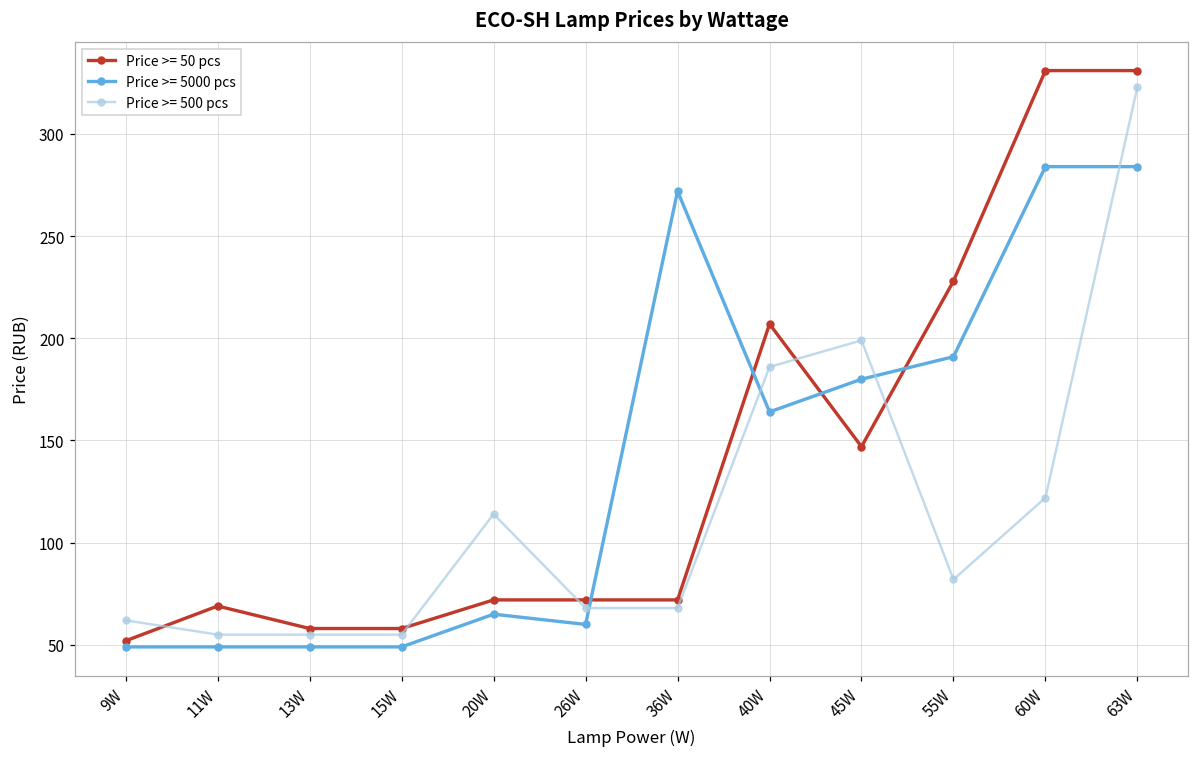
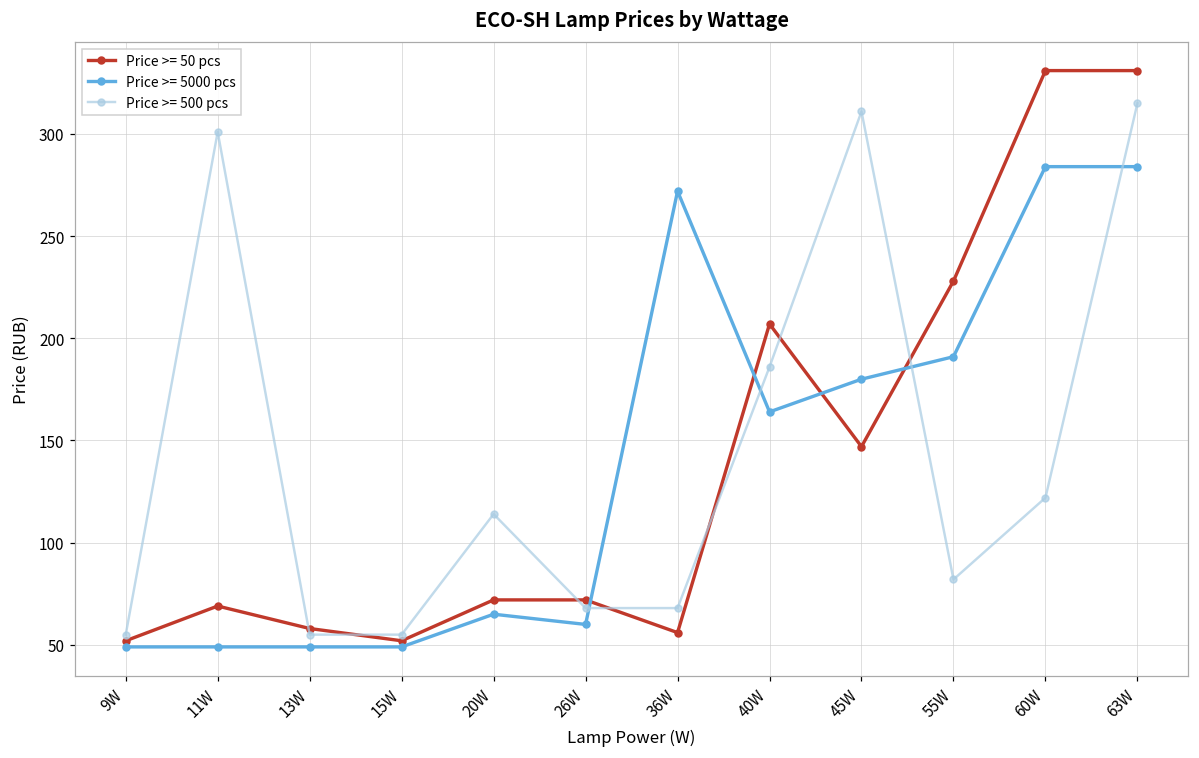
Price >= 500 pcs, 9W: 62 -> 55
Price >= 500 pcs, 11W: 55 -> 301
Price >= 50 pcs, 15W: 58 -> 52
Price >= 50 pcs, 36W: 72 -> 56
Price >= 500 pcs, 45W: 199 -> 311
Price >= 500 pcs, 63W: 323 -> 315
